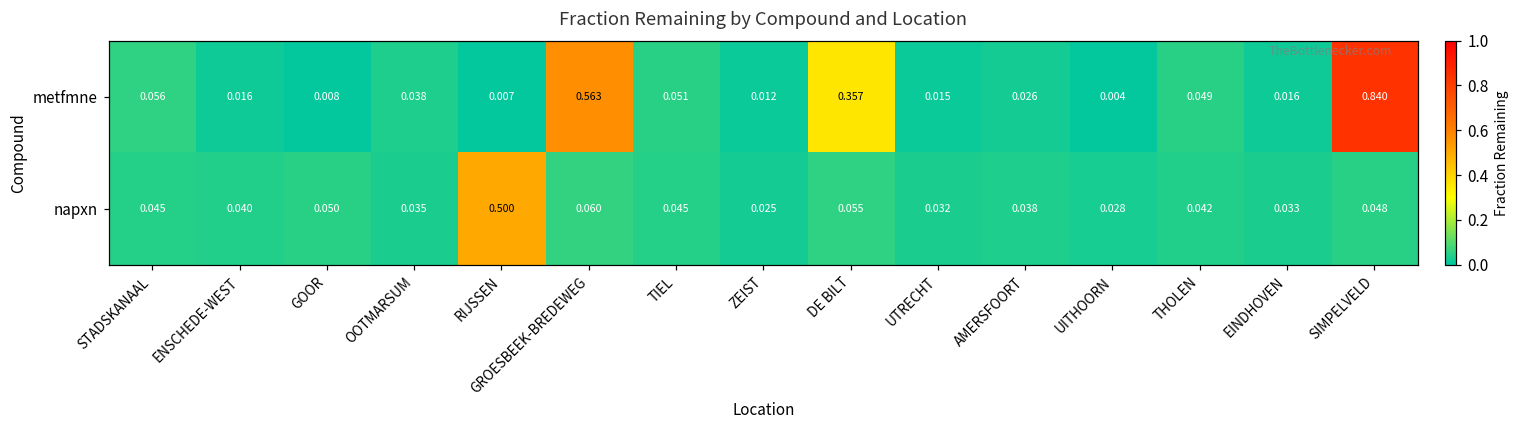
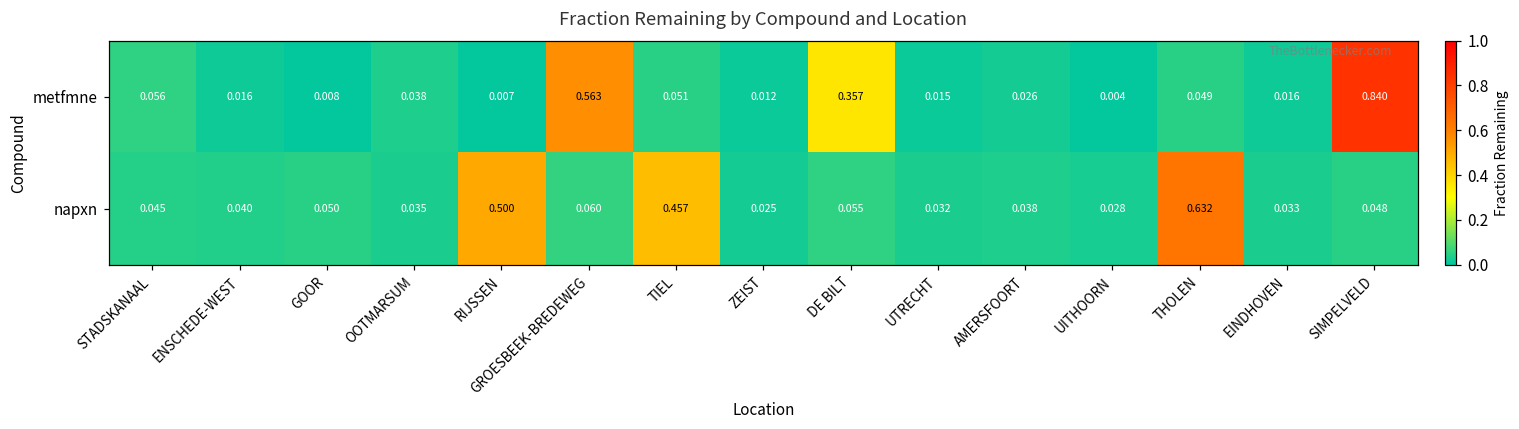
napxn, TIEL: 0.045 -> 0.457
napxn, THOLEN: 0.042 -> 0.632
